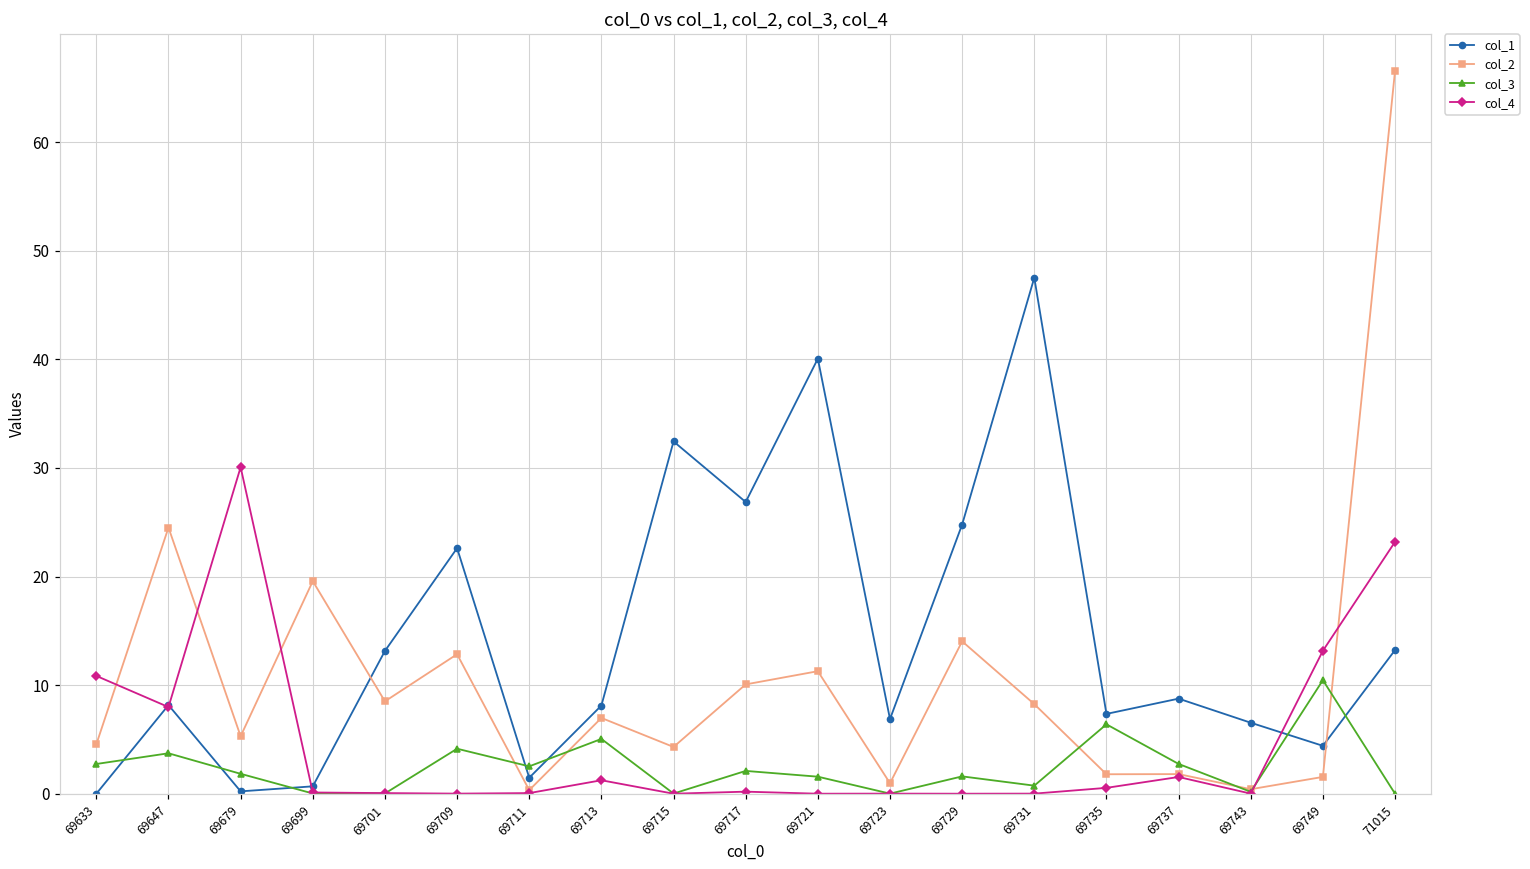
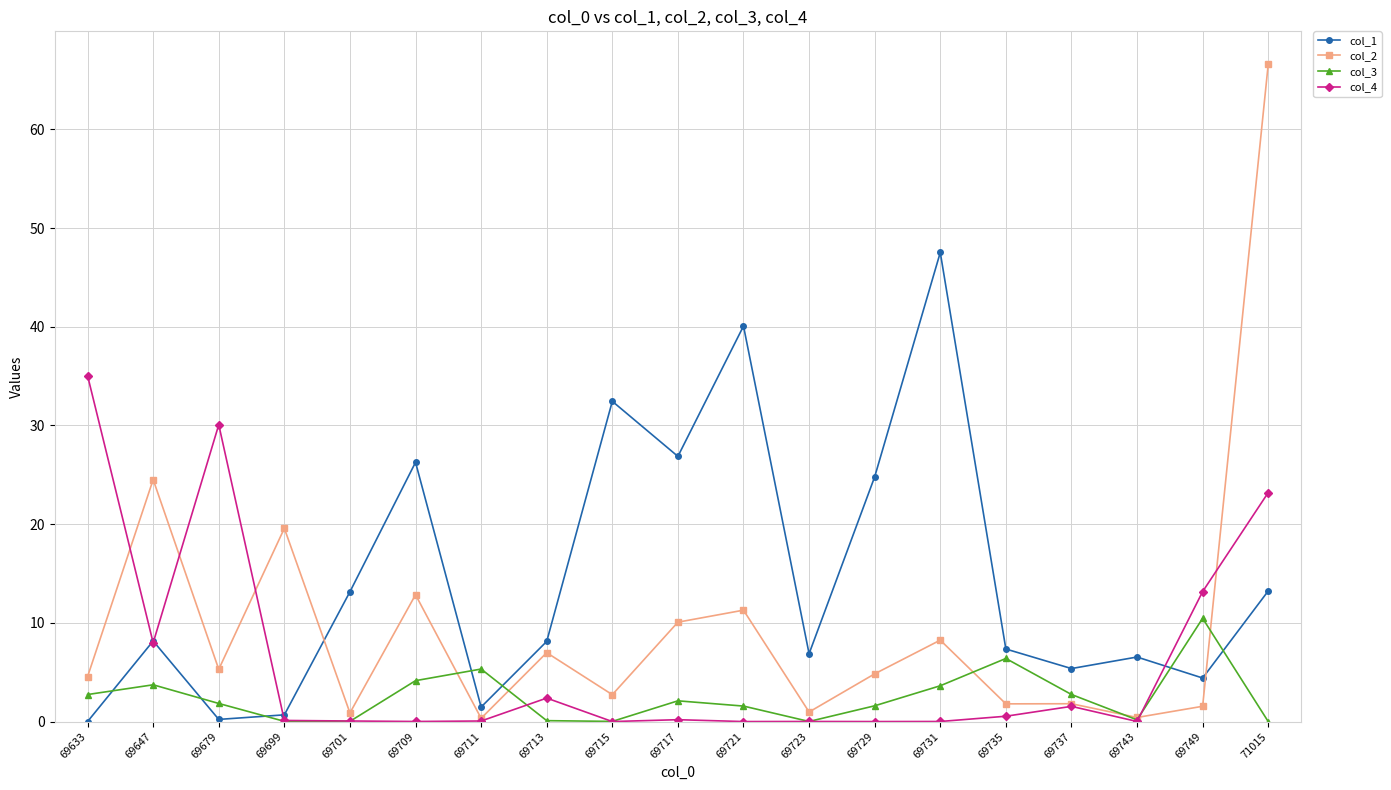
col_4, 69633: 11 -> 35
col_2, 69701: 9 -> 1
col_1, 69709: 23 -> 26
col_3, 69711: 3 -> 5
col_3, 69713: 5 -> 0
col_4, 69713: 1 -> 2
col_2, 69715: 4 -> 3
col_2, 69729: 14 -> 5
col_3, 69731: 1 -> 4
col_1, 69737: 9 -> 5
